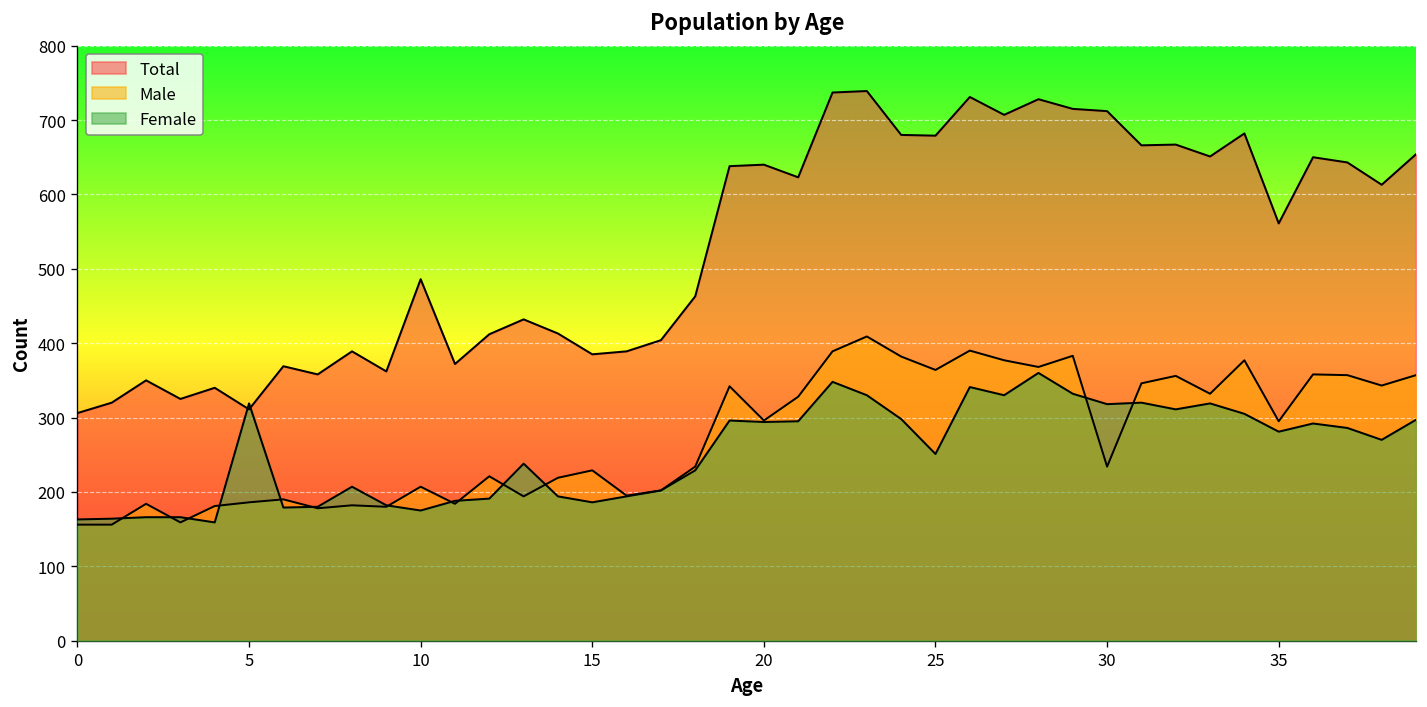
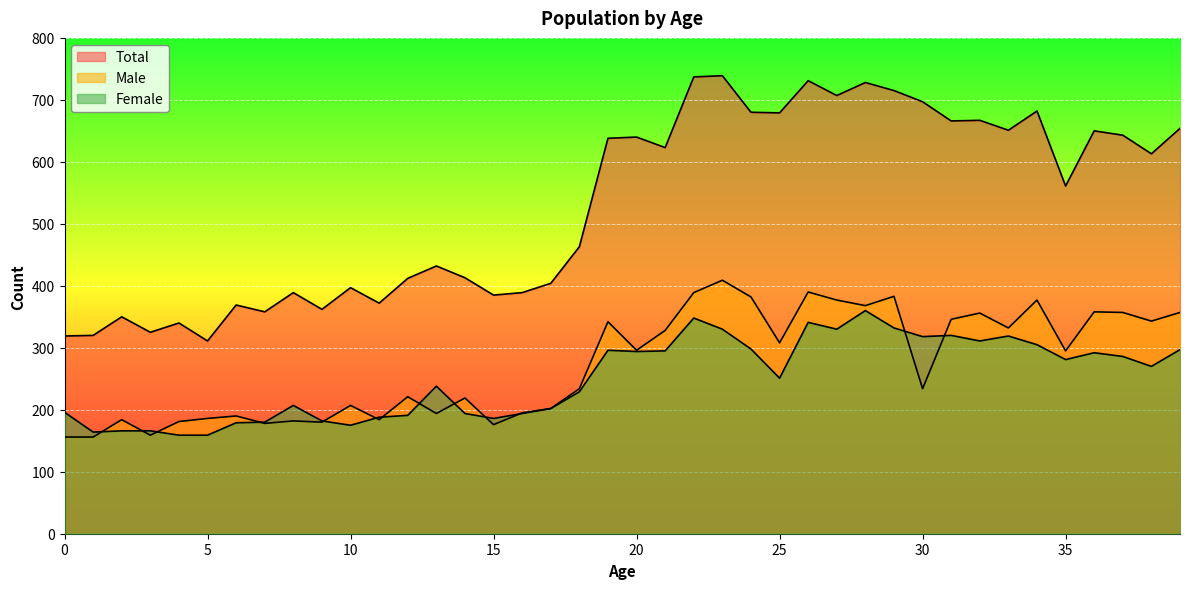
Total, 0: 310 -> 320
Female, 0: 160 -> 200
Female, 5: 320 -> 160
Total, 10: 490 -> 400
Male, 15: 230 -> 180
Male, 25: 360 -> 310
Total, 30: 710 -> 700
